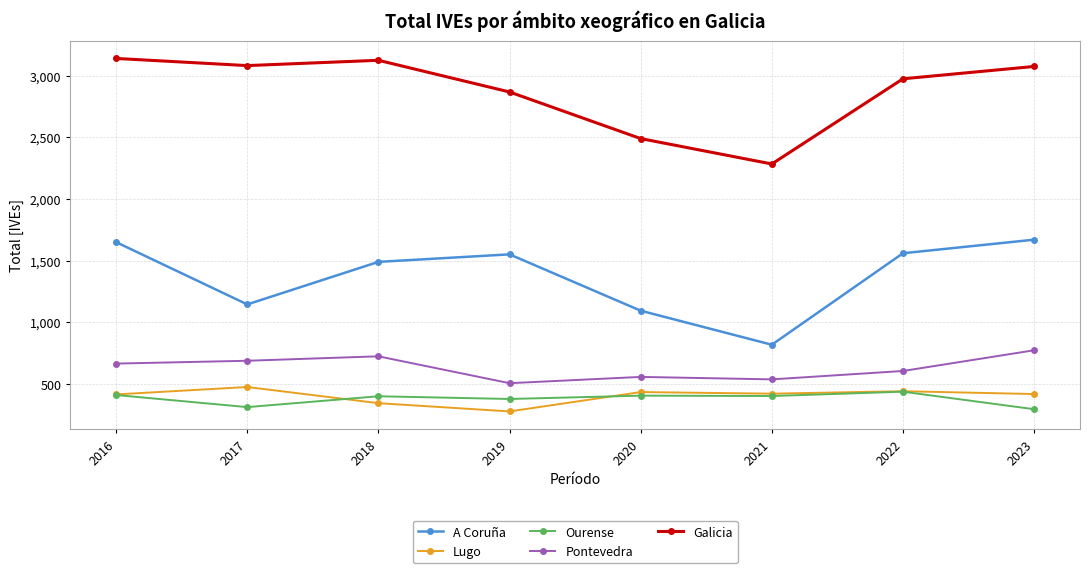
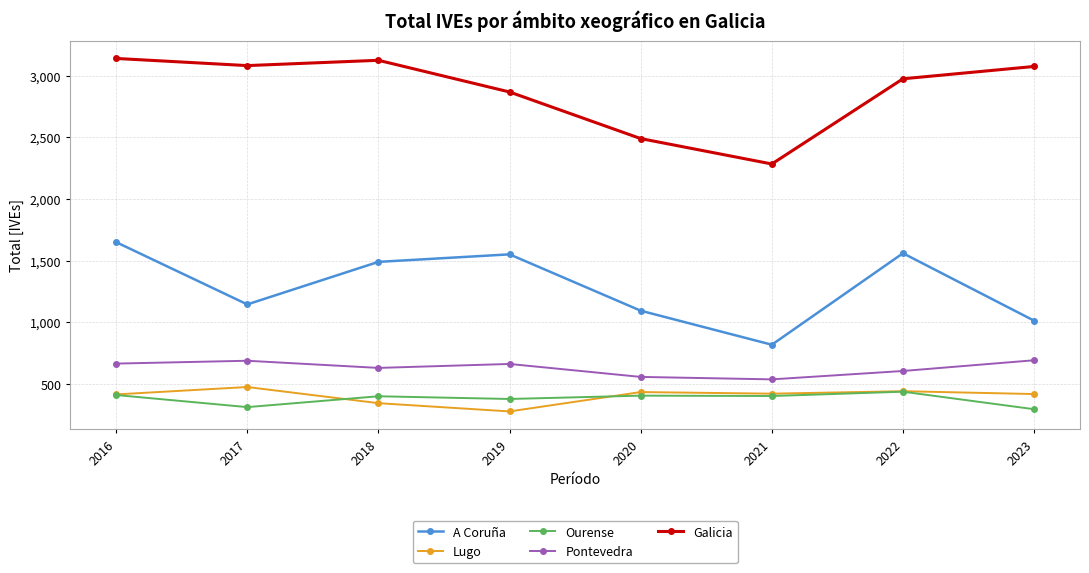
Pontevedra, 2018: 720 -> 630
Pontevedra, 2019: 510 -> 660
A Coruña, 2023: 1,670 -> 1,010
Pontevedra, 2023: 770 -> 690
